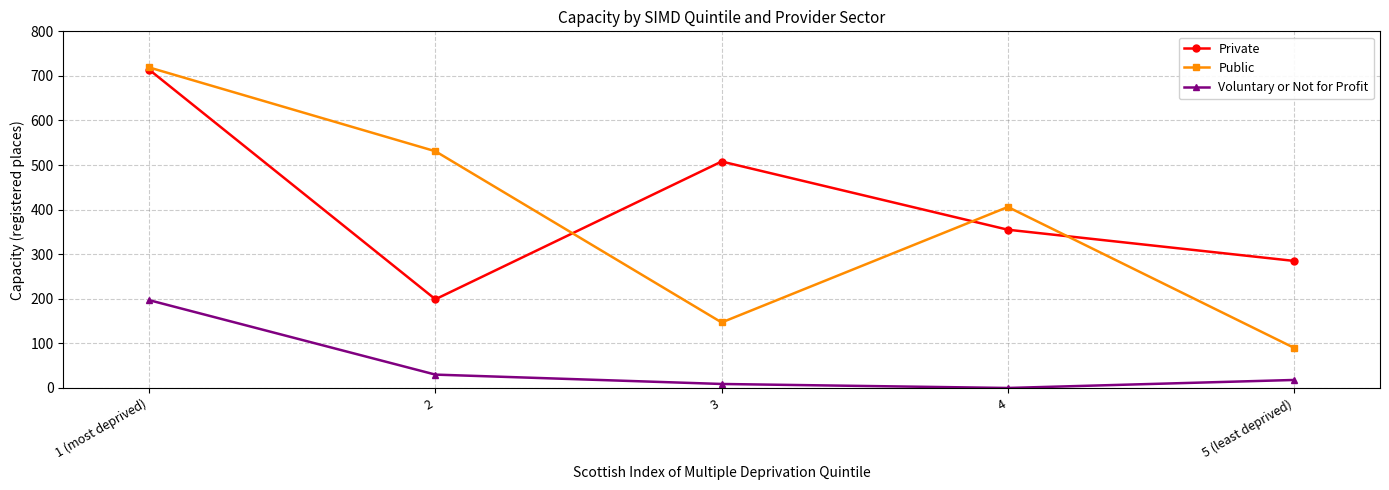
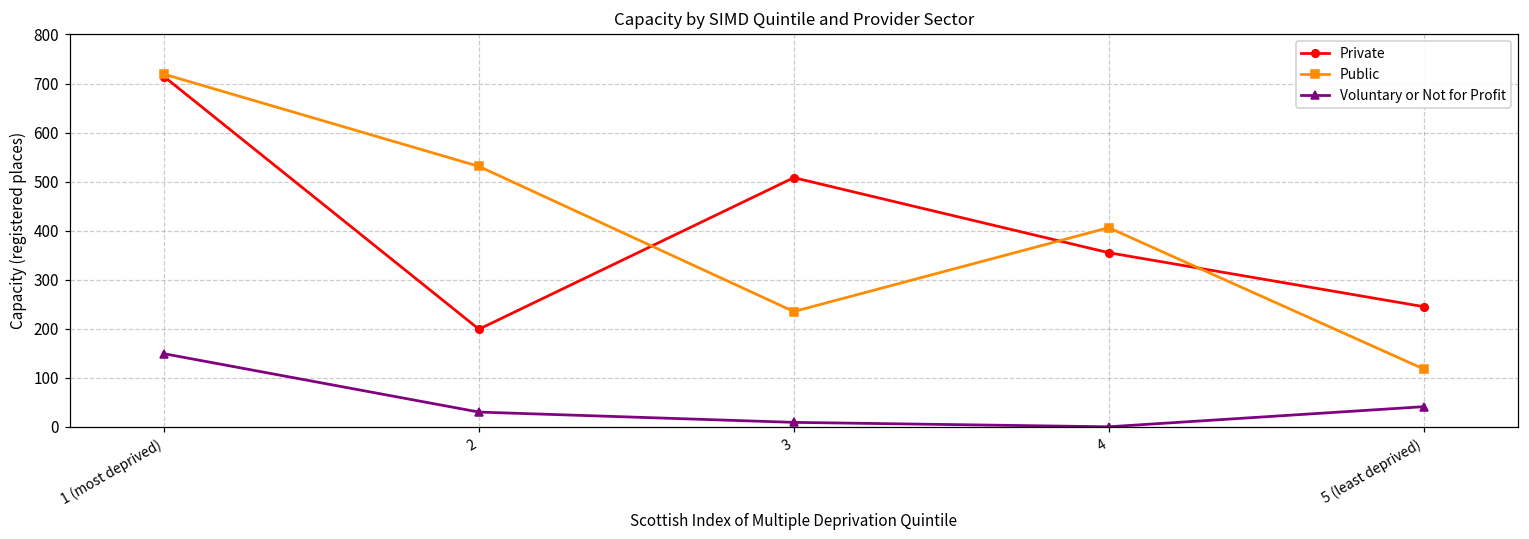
Voluntary or Not for Profit, 1 (most deprived): 200 -> 150
Public, 3: 150 -> 240
Private, 5 (least deprived): 290 -> 250
Public, 5 (least deprived): 90 -> 120
Voluntary or Not for Profit, 5 (least deprived): 20 -> 40
